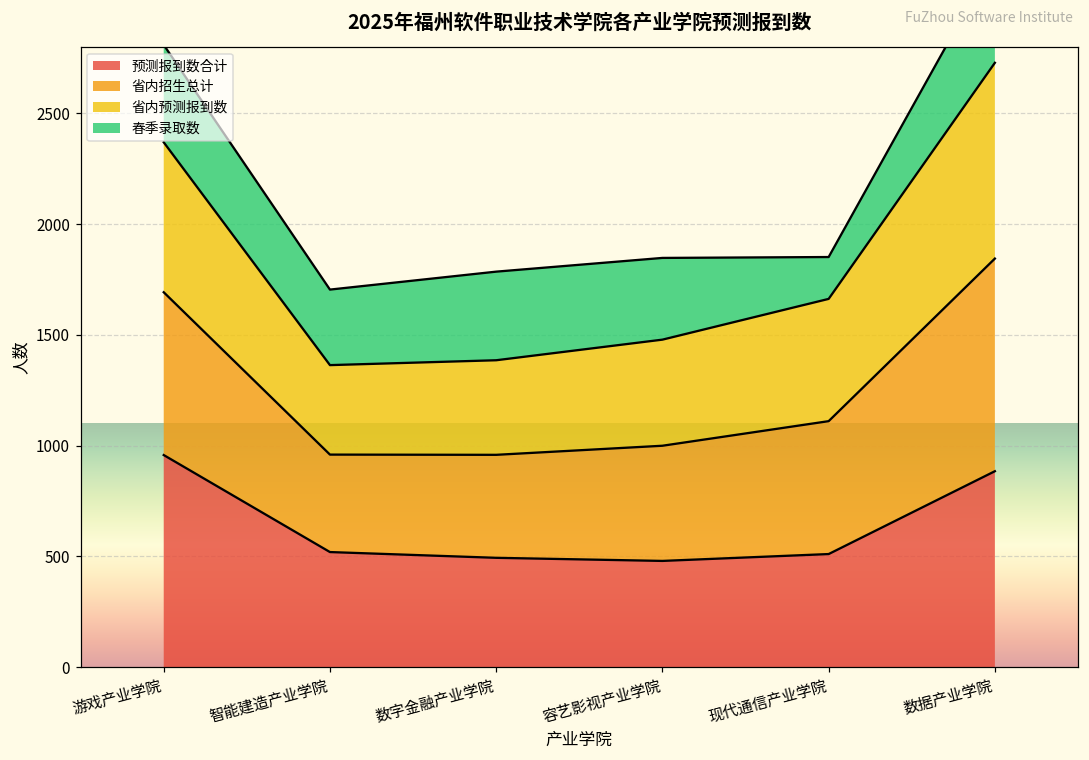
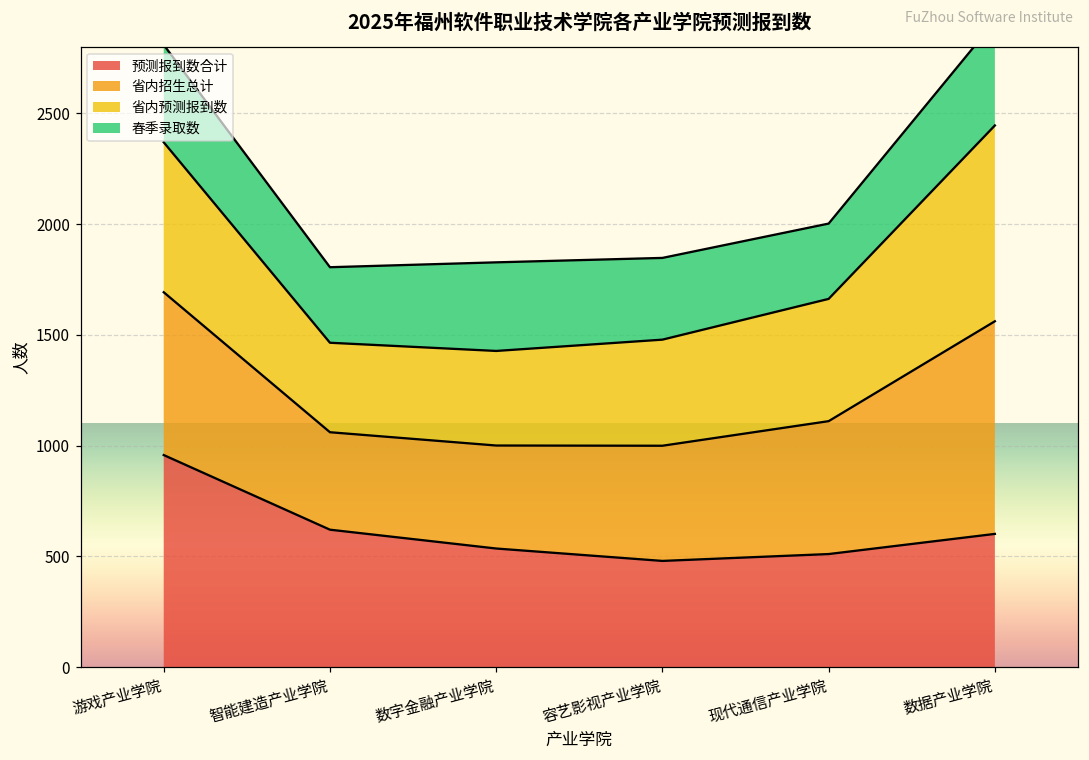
预测报到数合计, 智能建造产业学院: 520 -> 620
预测报到数合计, 数字金融产业学院: 490 -> 540
春季录取数, 现代通信产业学院: 190 -> 340
预测报到数合计, 数据产业学院: 880 -> 600
